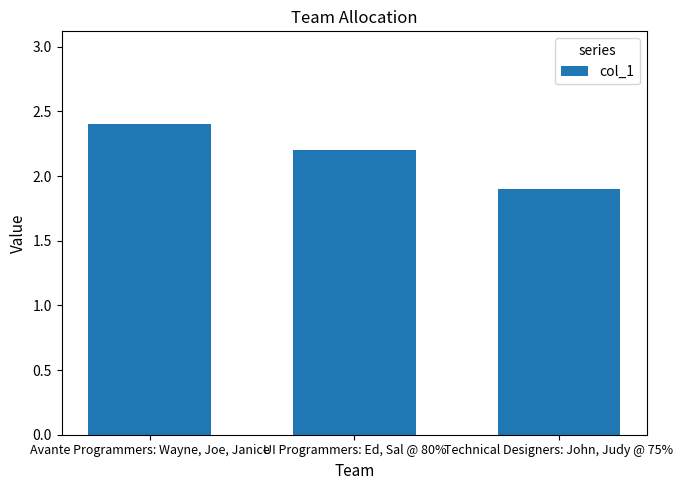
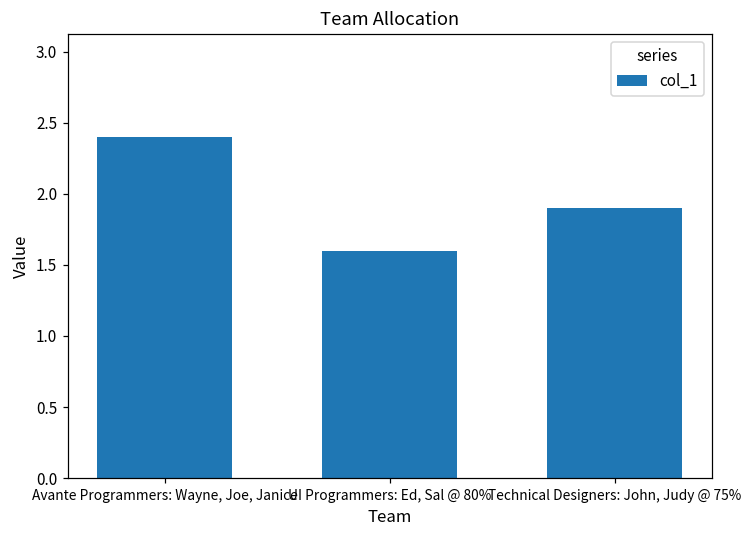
UI Programmers: Ed, Sal @ 80%: 2.2 -> 1.6
